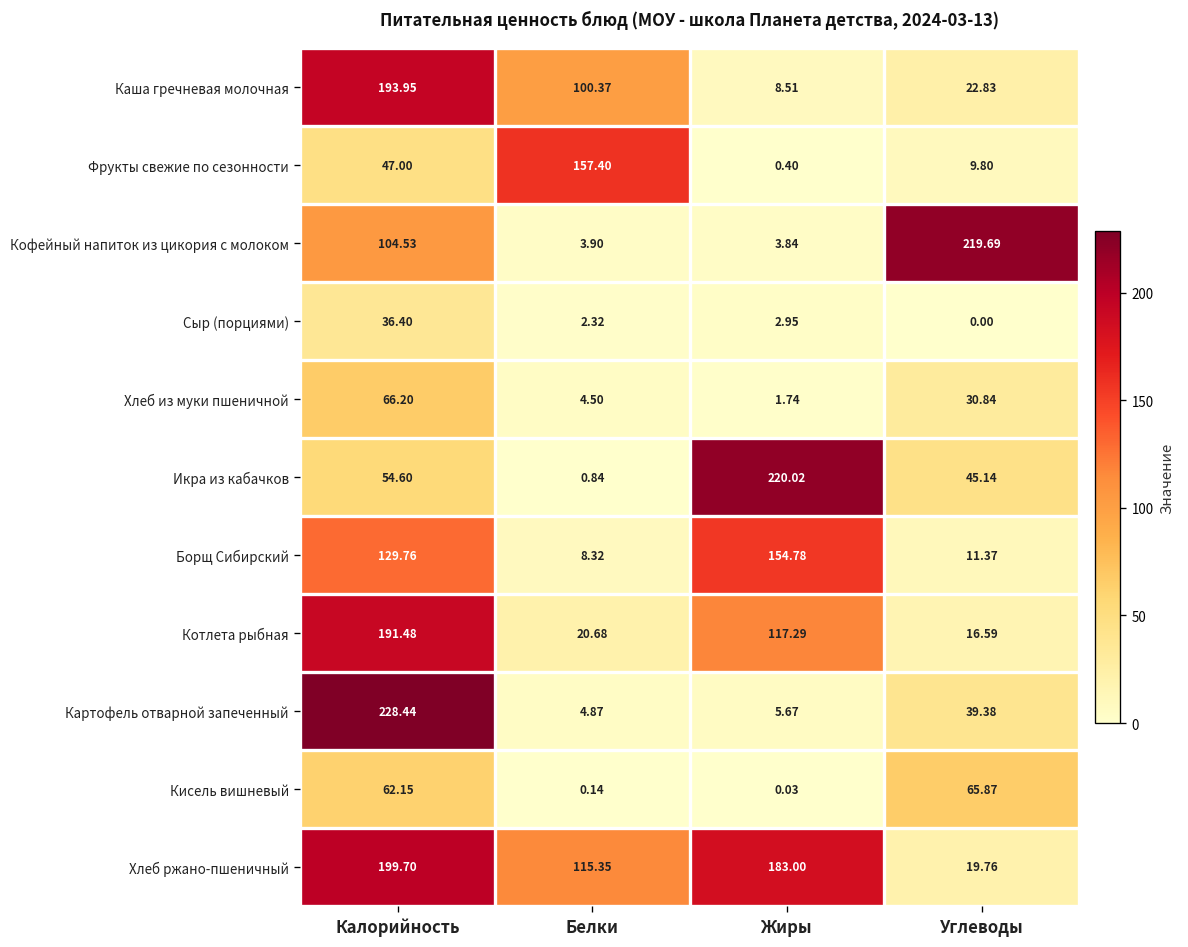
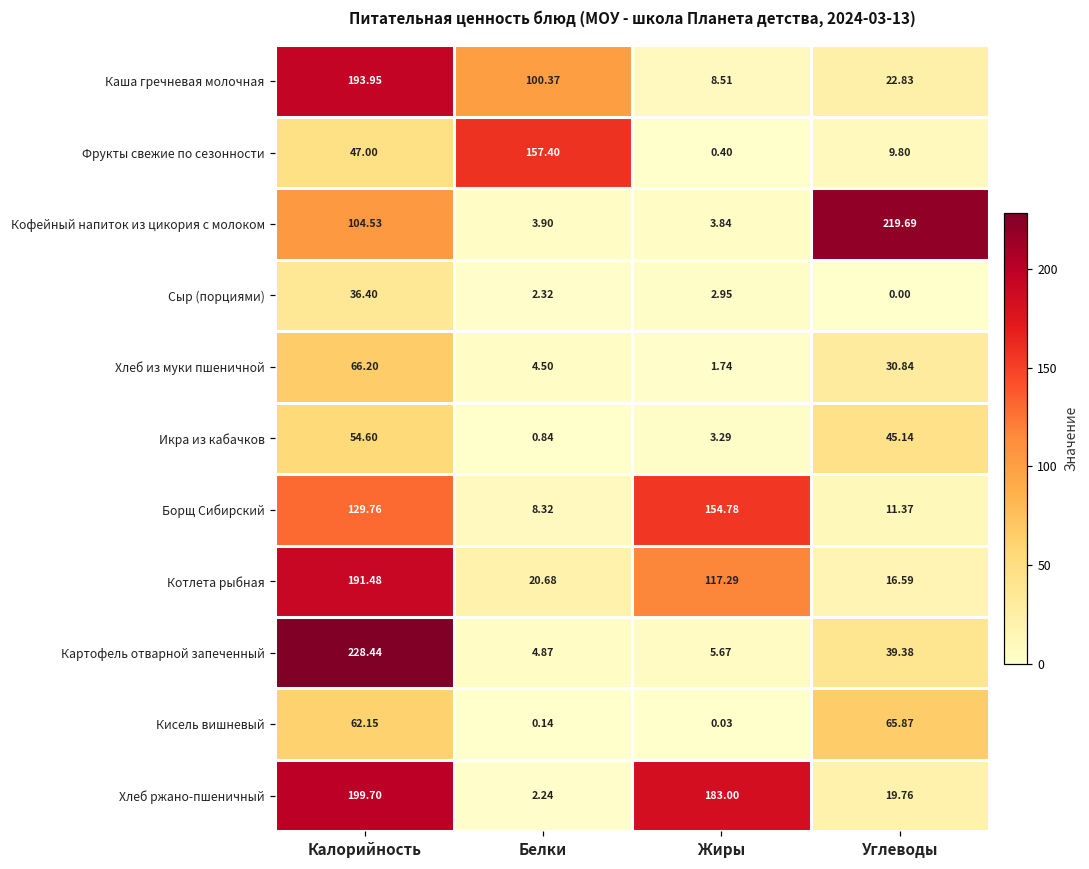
Икра из кабачков, Жиры: 220.02 -> 3.29
Хлеб ржано-пшеничный, Белки: 115.35 -> 2.24
